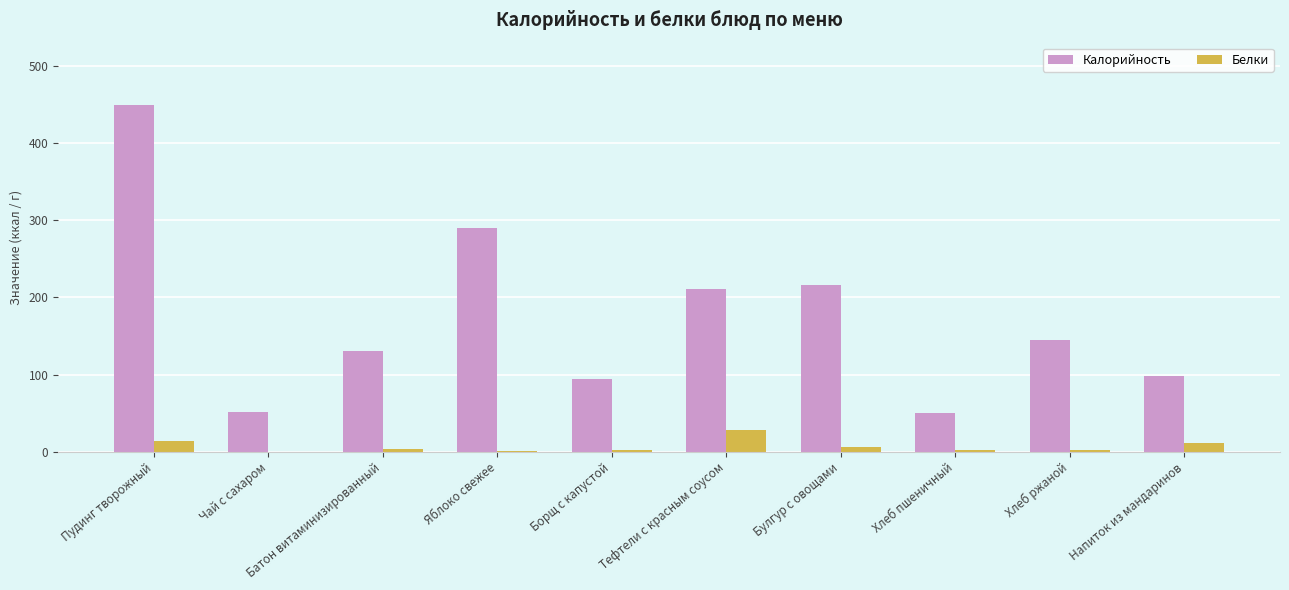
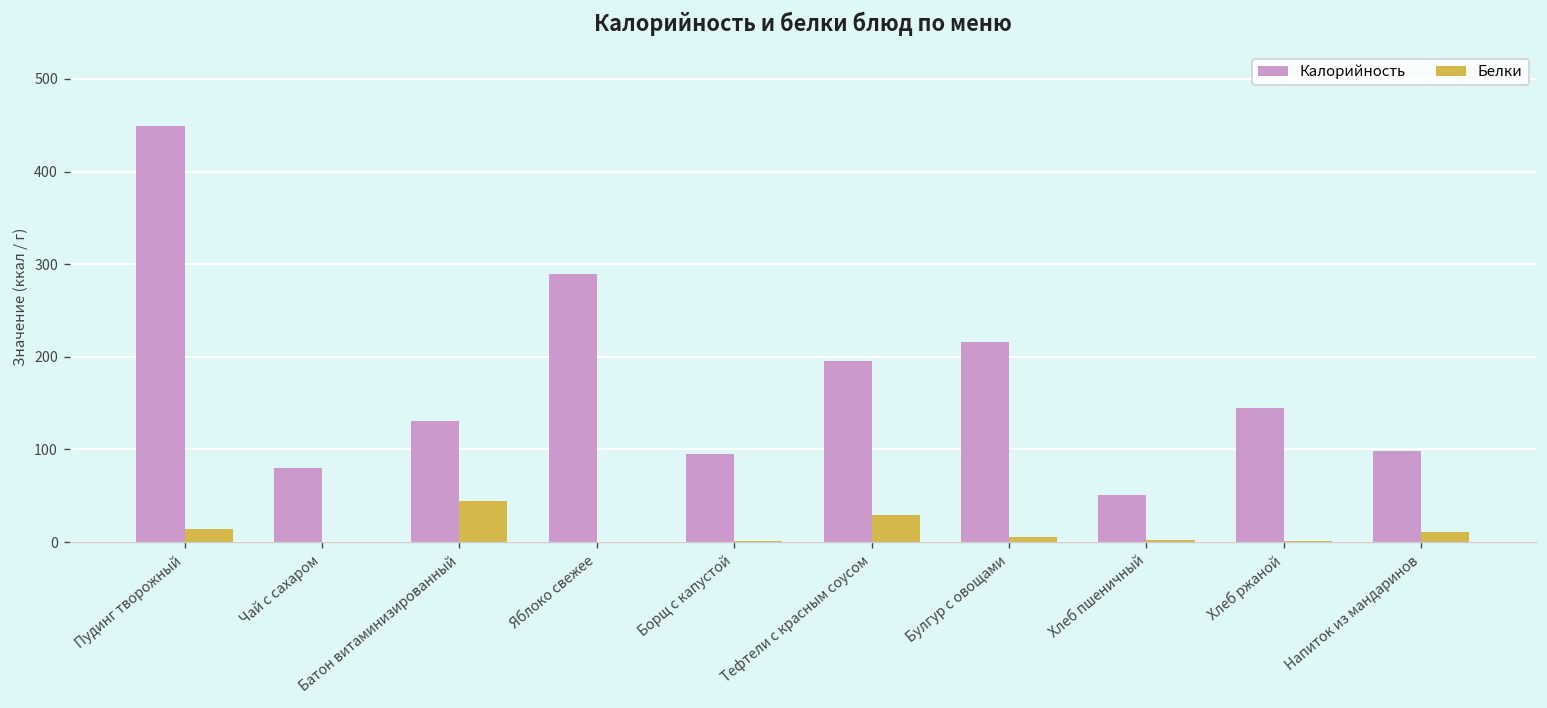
Калорийность, Чай с сахаром: 50 -> 80
Белки, Батон витаминизированный: 0 -> 40
Калорийность, Тефтели с красным соусом: 210 -> 200
